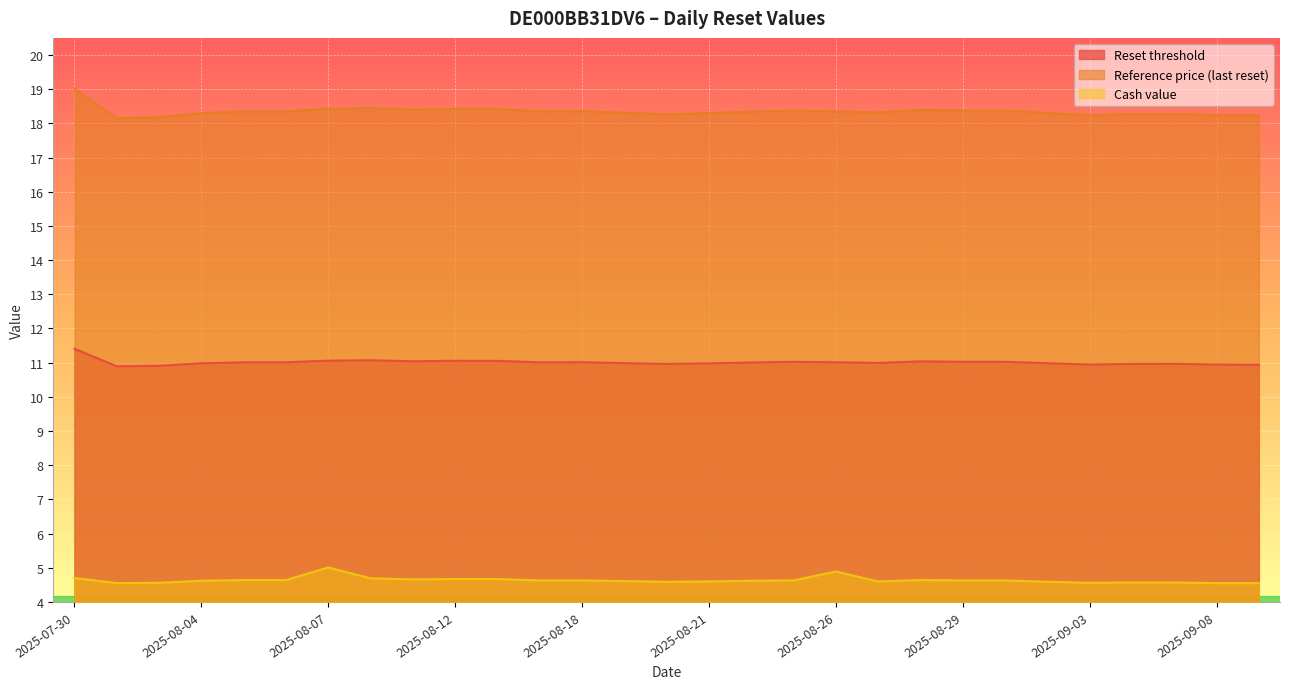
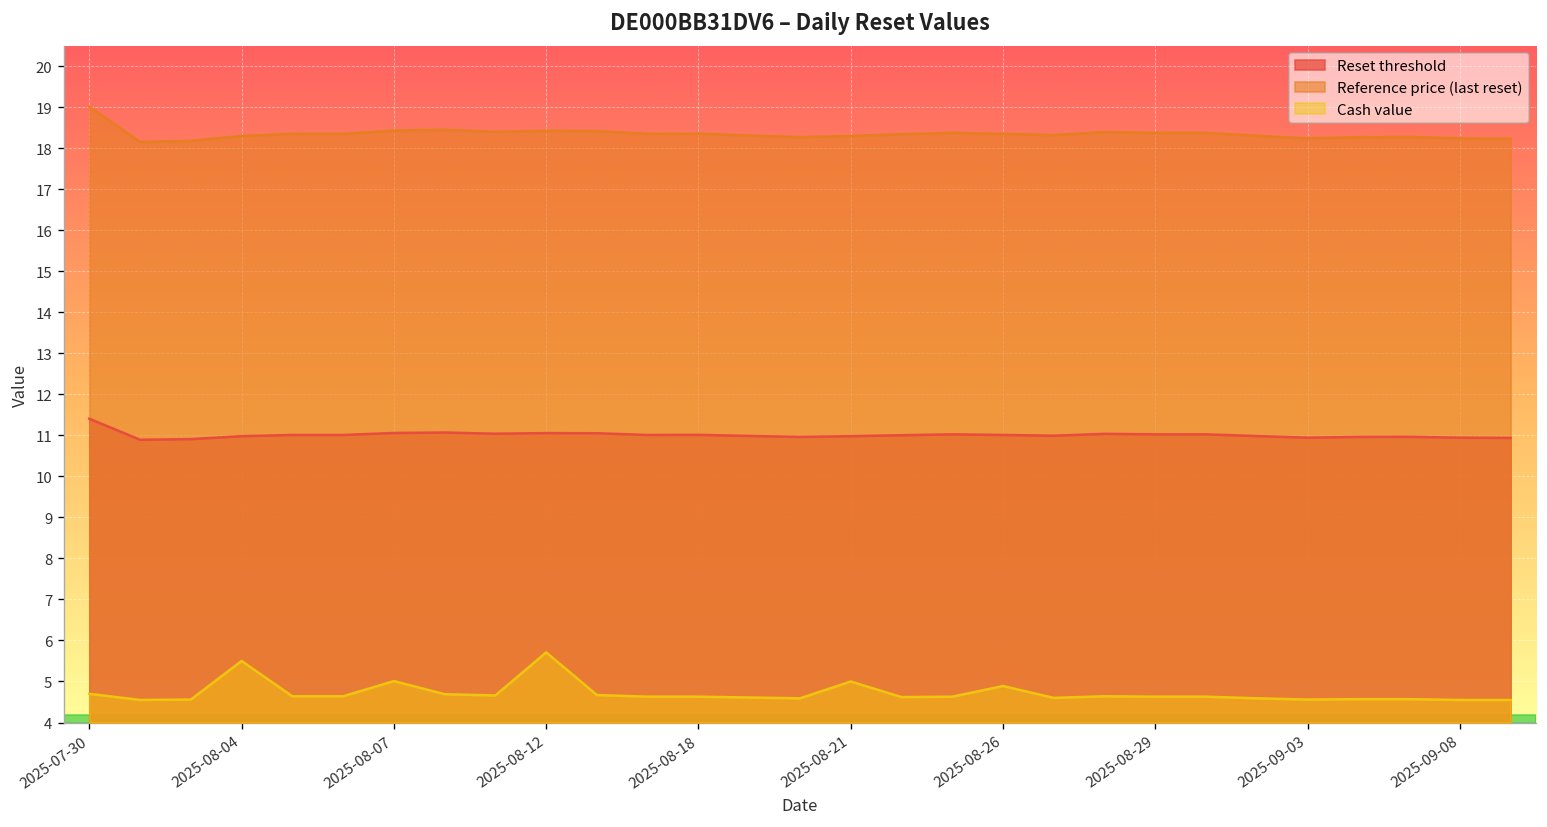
Cash value, 2025-08-04: 4.6 -> 5.5
Cash value, 2025-08-12: 4.7 -> 5.7
Cash value, 2025-08-21: 4.6 -> 5.0
